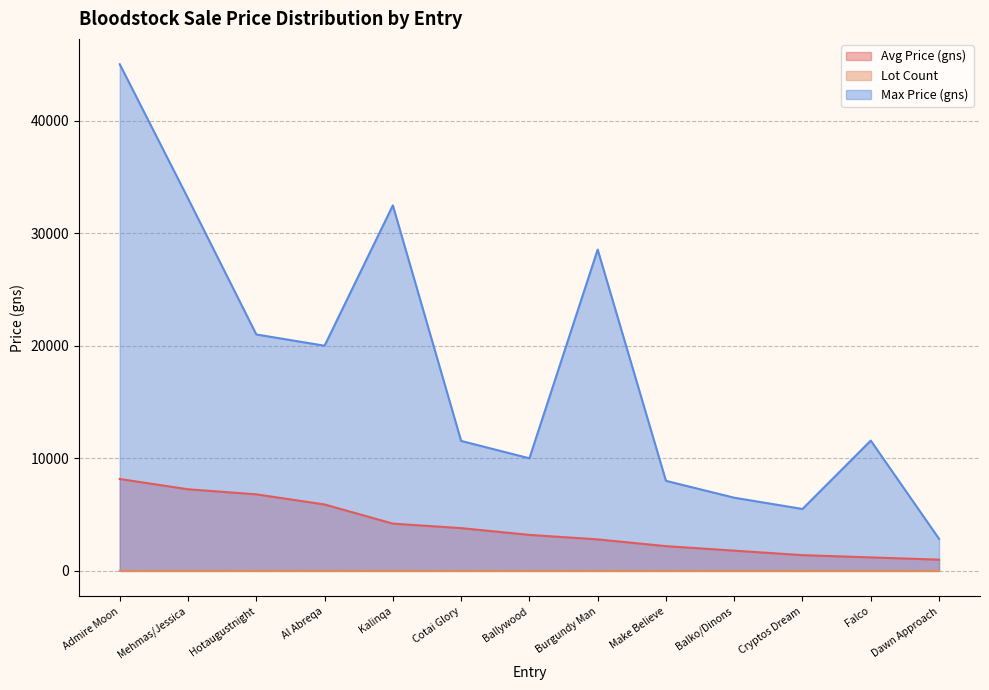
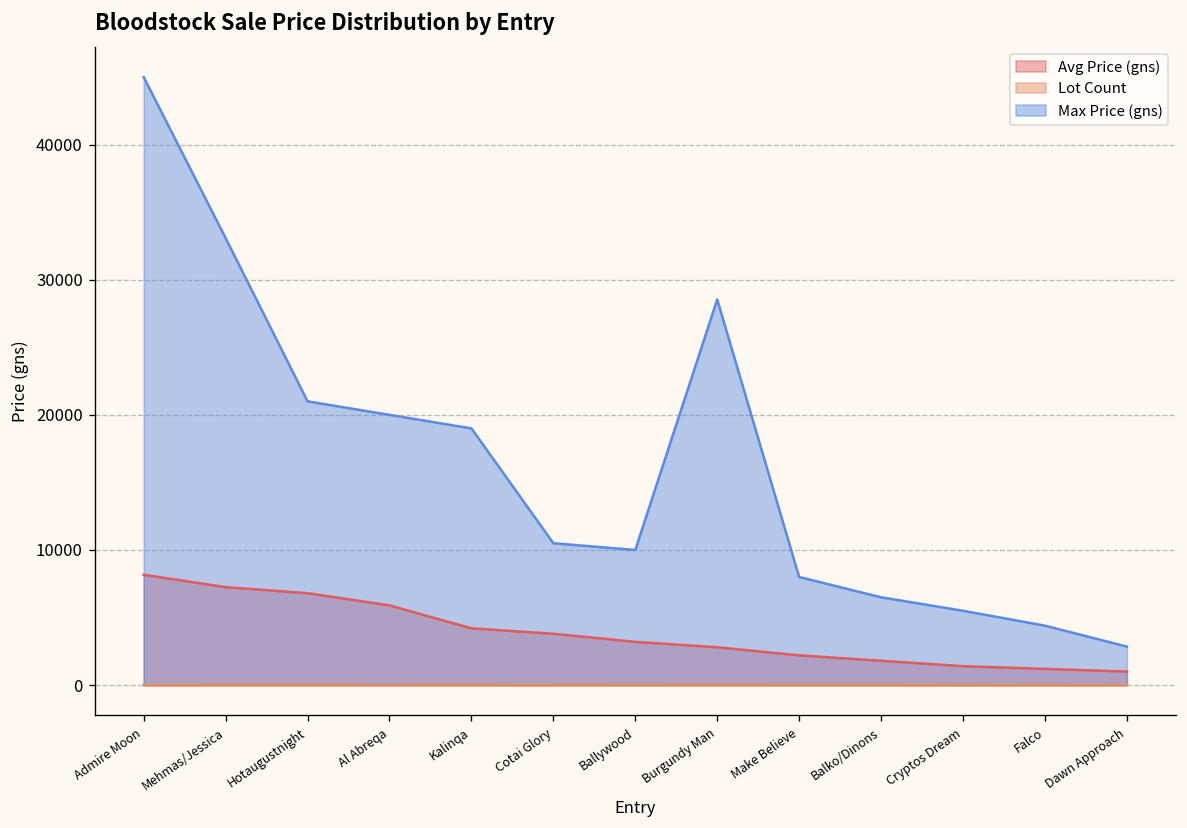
Max Price (gns), Kalinqa: 32500 -> 19000
Max Price (gns), Cotai Glory: 11500 -> 10500
Max Price (gns), Falco: 11600 -> 4400
